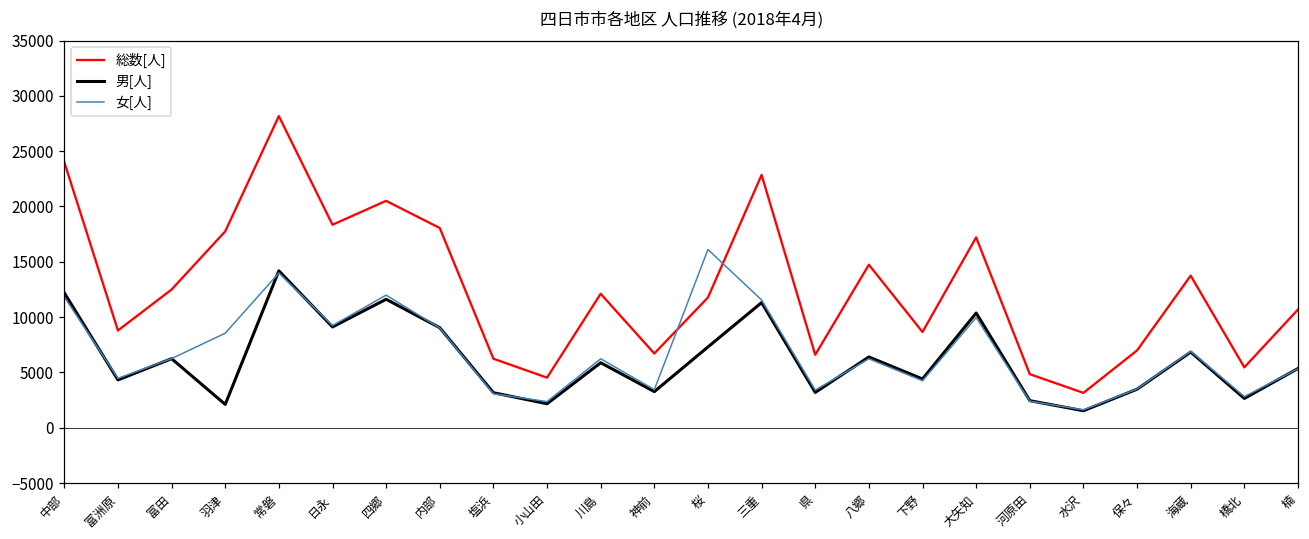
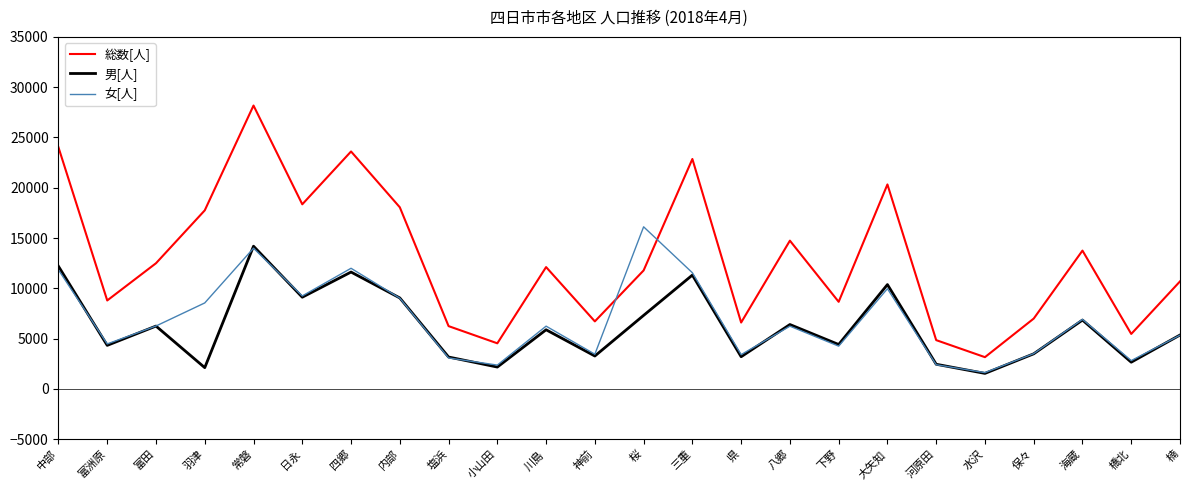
総数[人], 四郷: 20500 -> 23600
総数[人], 大矢知: 17200 -> 20300
